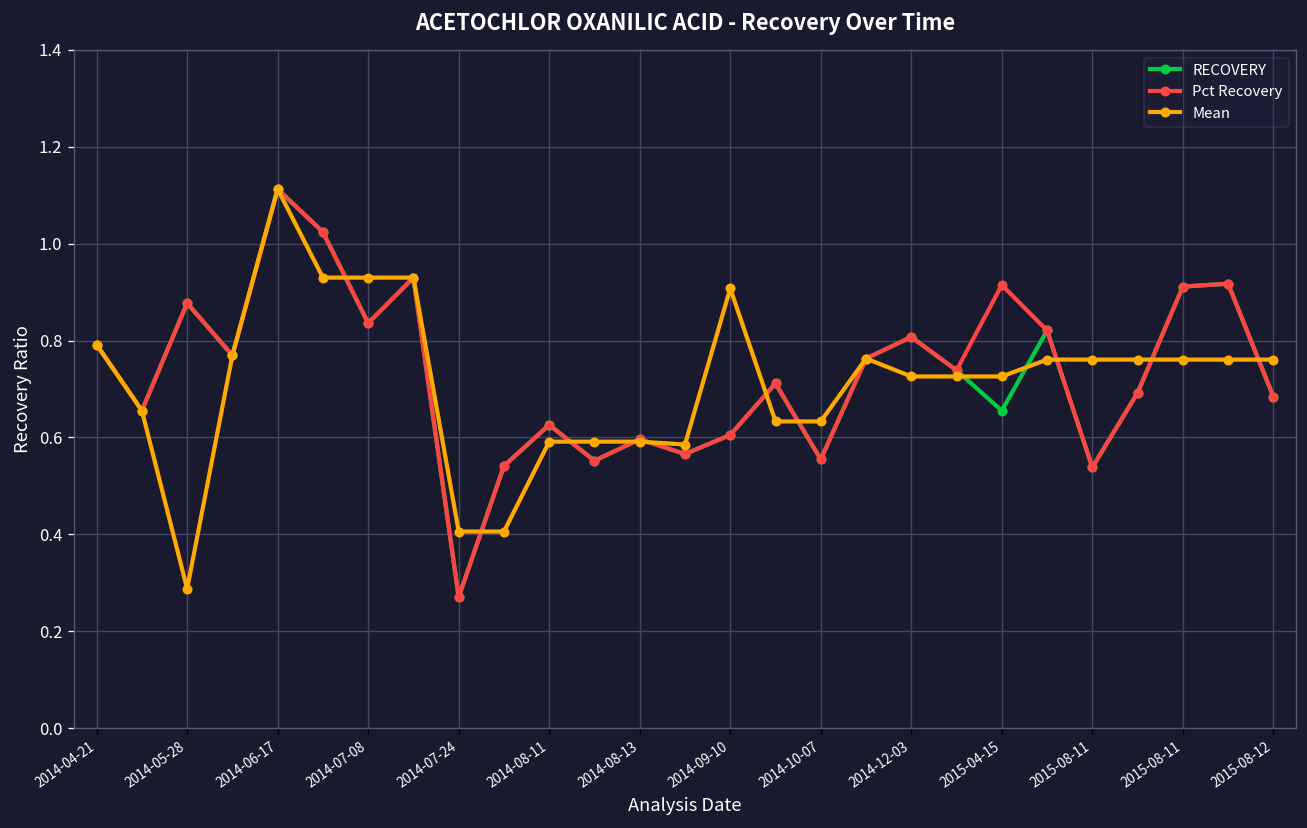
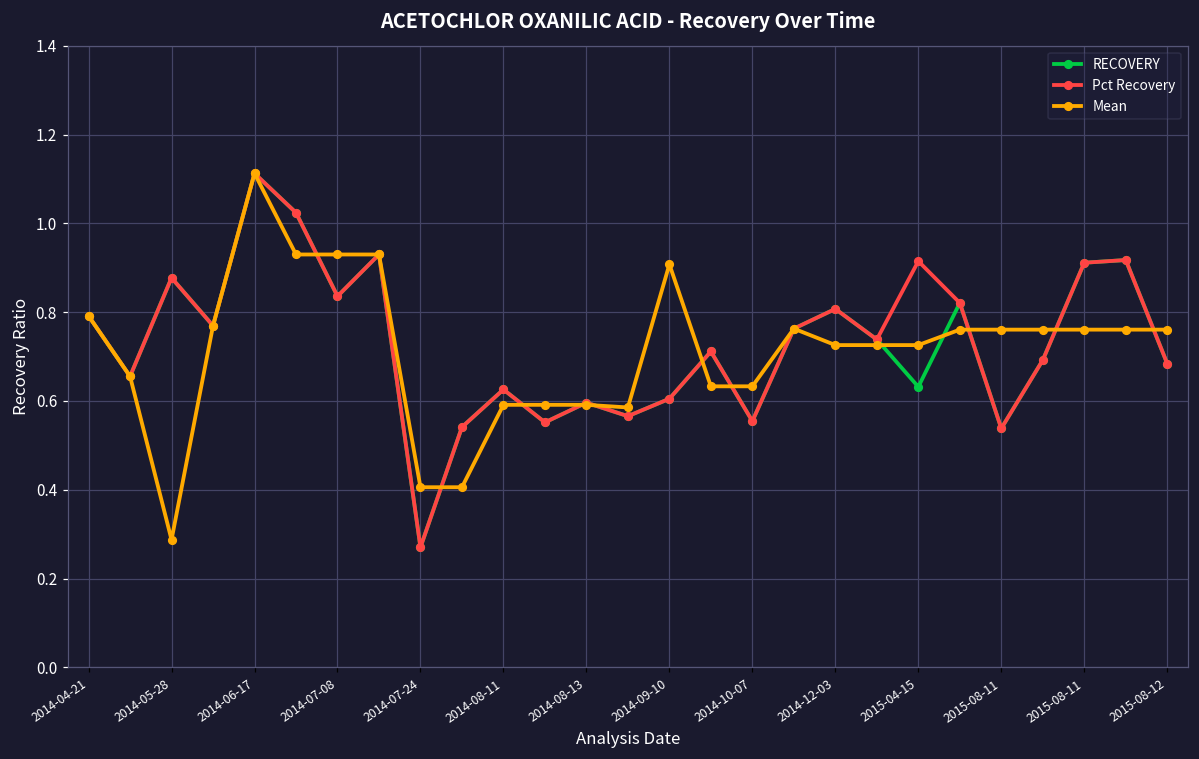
RECOVERY, 2015-04-15: 0.66 -> 0.63
